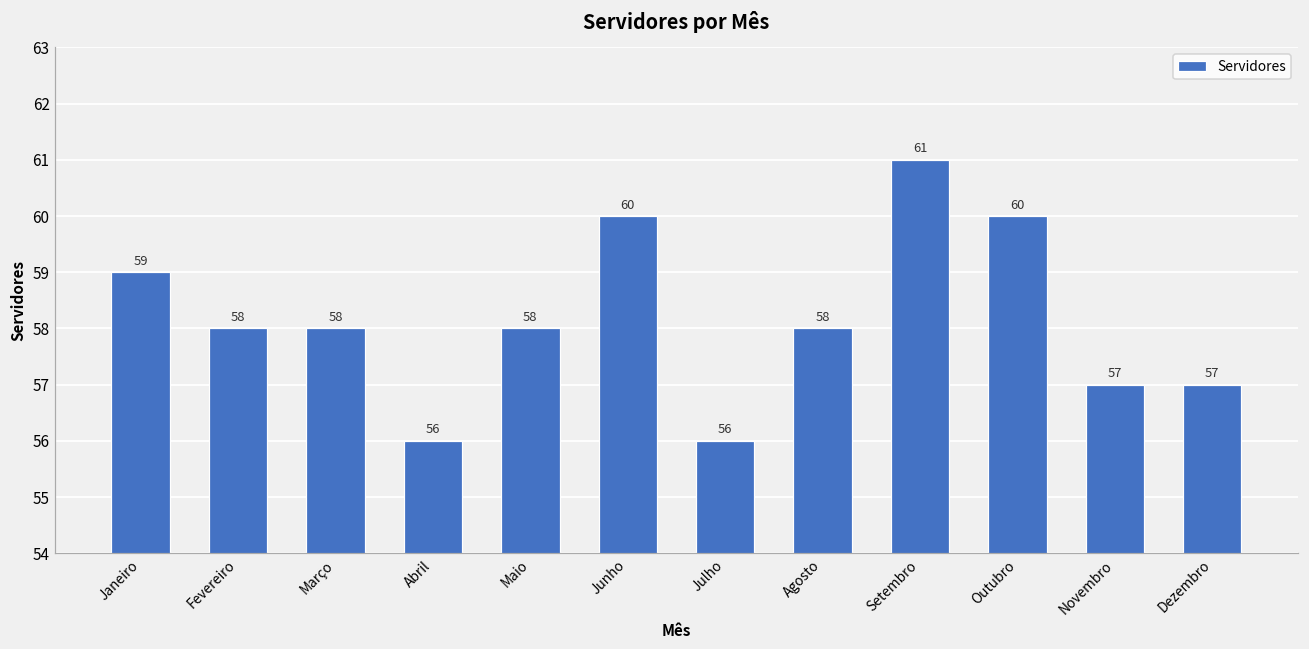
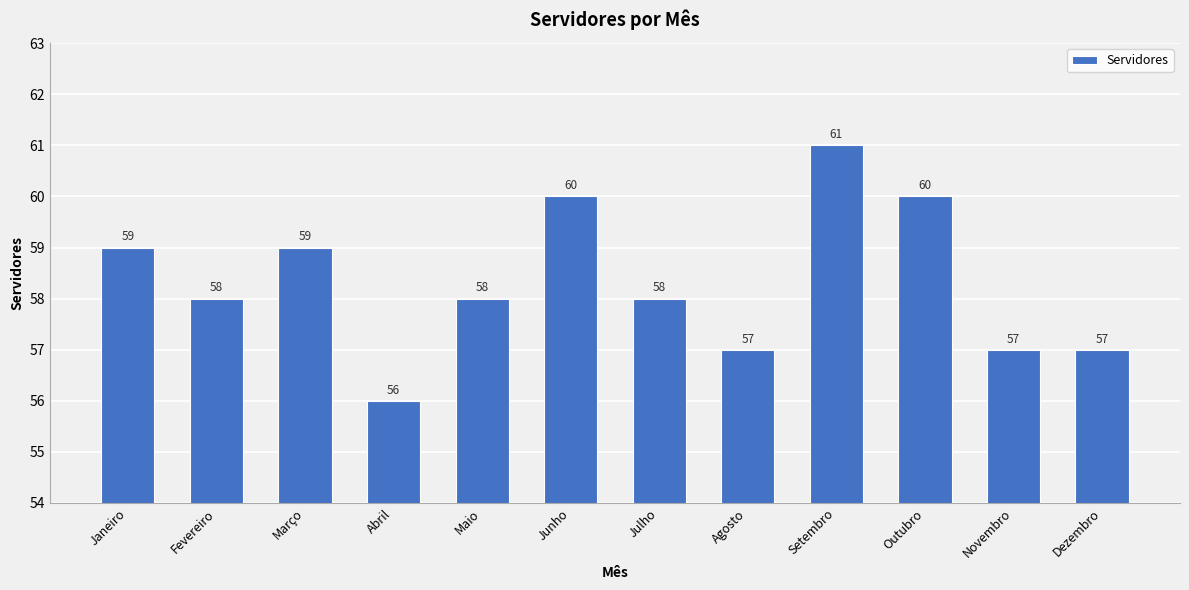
Março: 58 -> 59
Julho: 56 -> 58
Agosto: 58 -> 57
